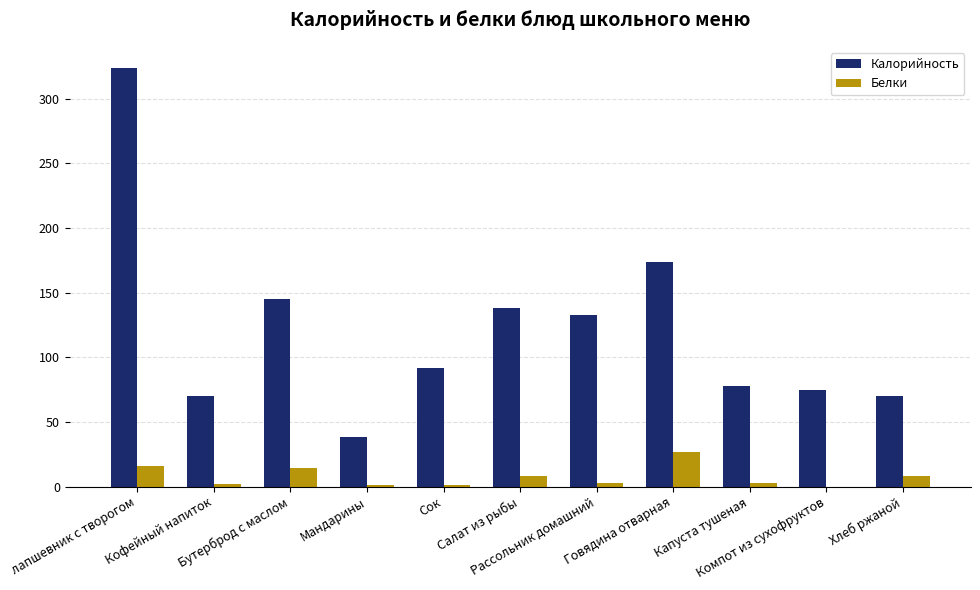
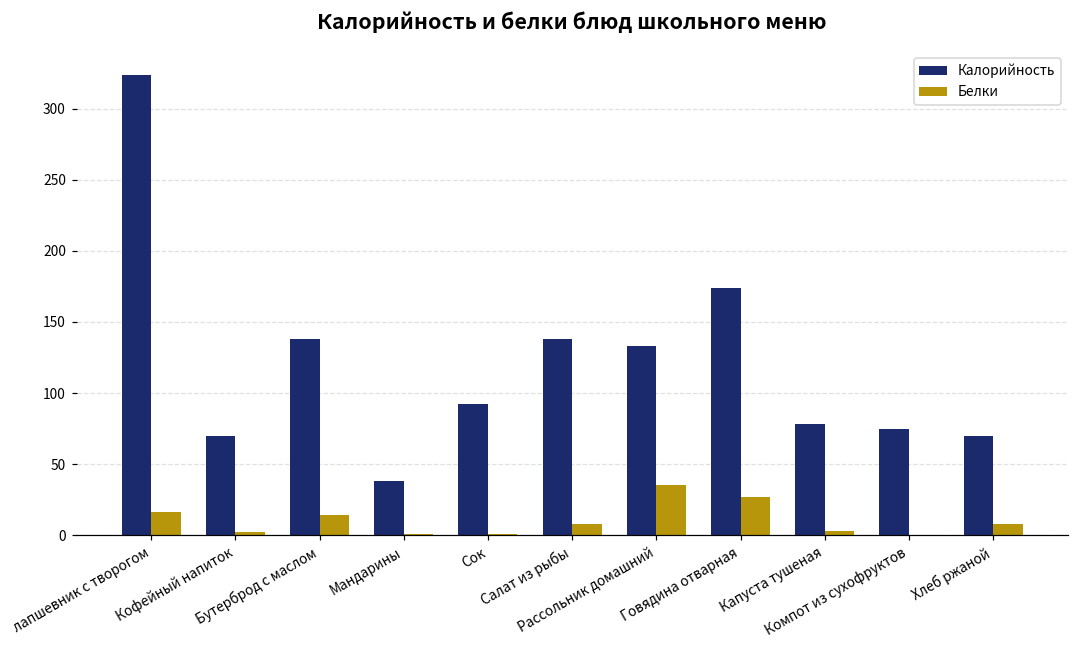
Калорийность, Бутерброд с маслом: 145 -> 138
Белки, Рассольник домашний: 3 -> 35
